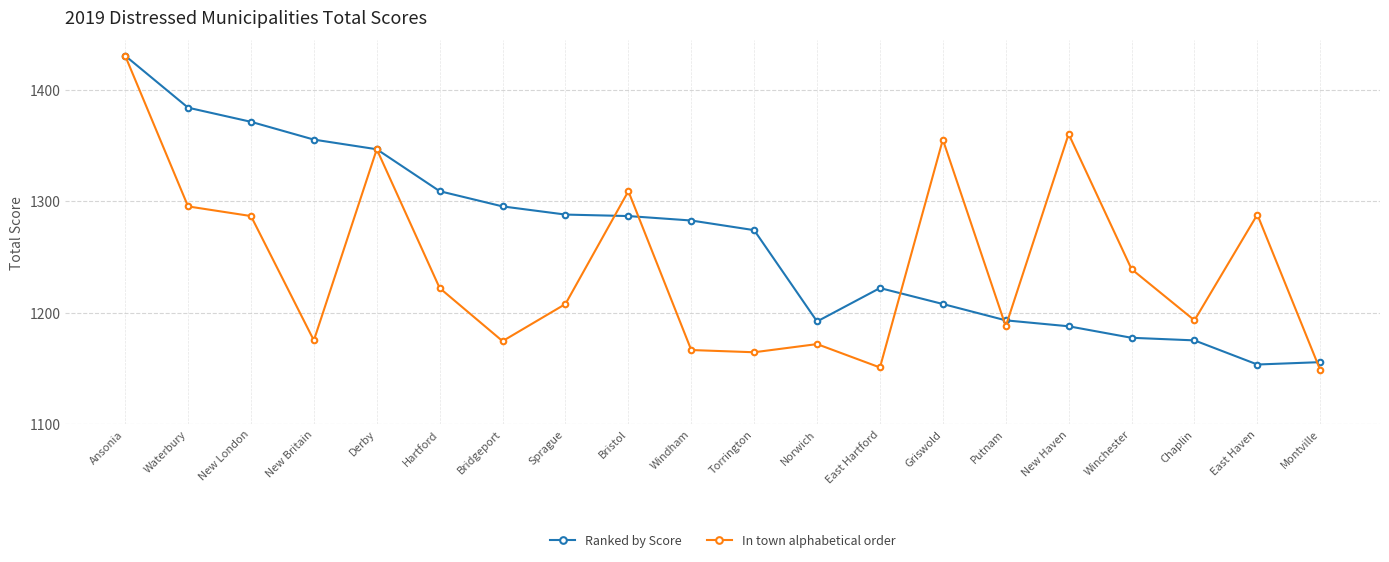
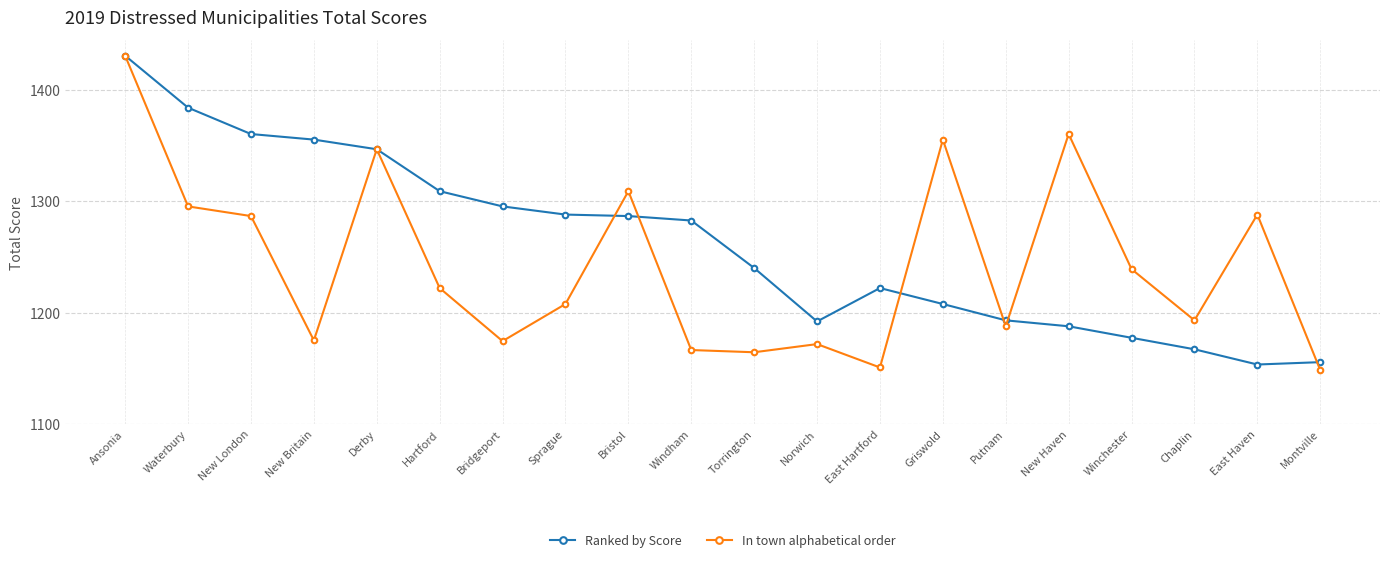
Ranked by Score, New London: 1371 -> 1360
Ranked by Score, Torrington: 1274 -> 1240
Ranked by Score, Chaplin: 1175 -> 1167
